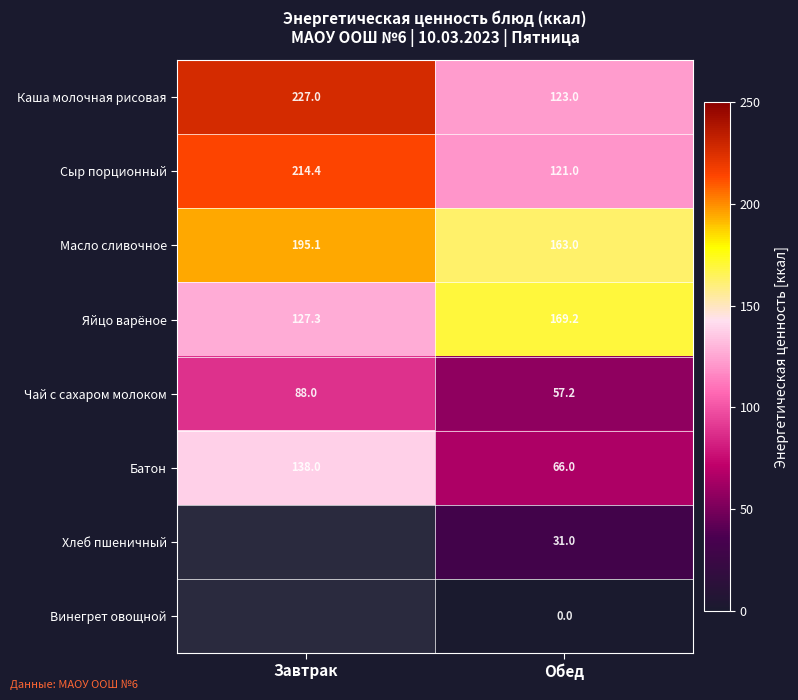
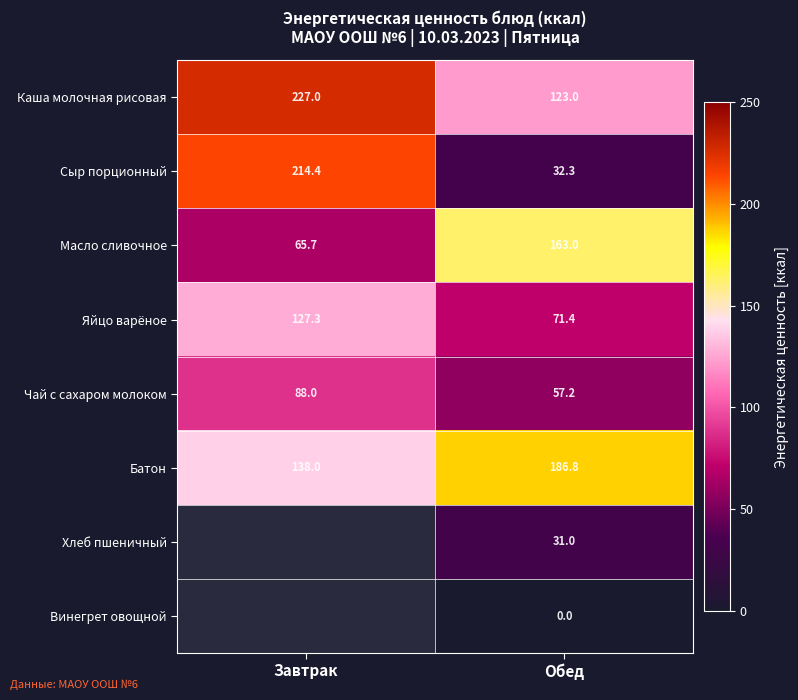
Сыр порционный, Обед: 121.0 -> 32.3
Масло сливочное, Завтрак: 195.1 -> 65.7
Яйцо варёное, Обед: 169.2 -> 71.4
Батон, Обед: 66.0 -> 186.8
